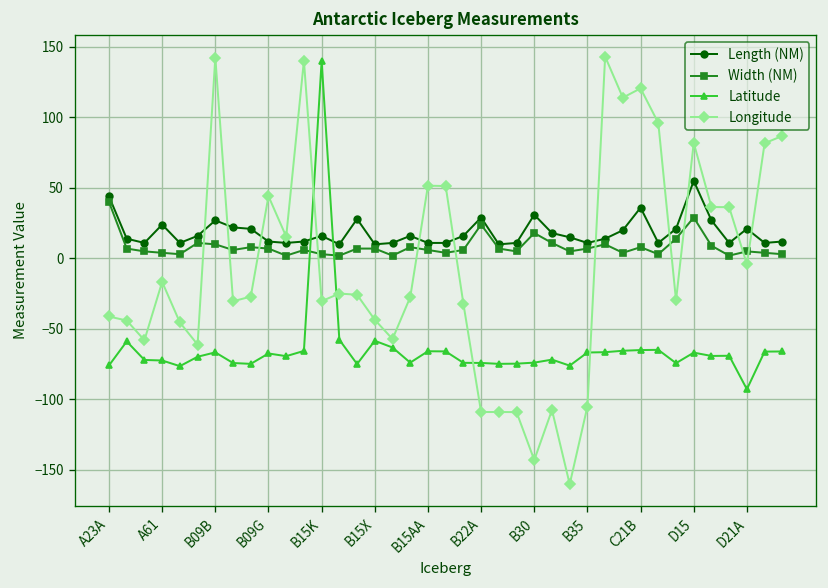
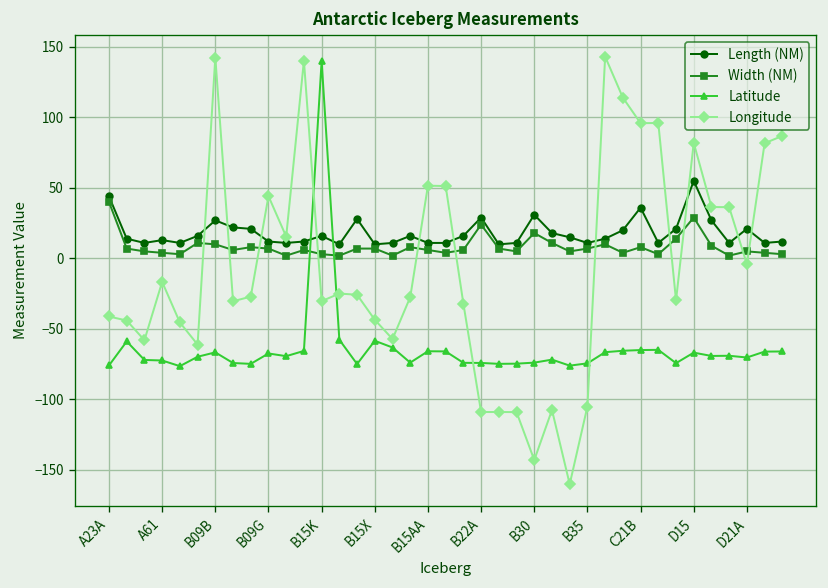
Length (NM), A61: 24 -> 13
Latitude, B35: -67 -> -74
Longitude, C21B: 121 -> 96
Latitude, D21A: -93 -> -70
